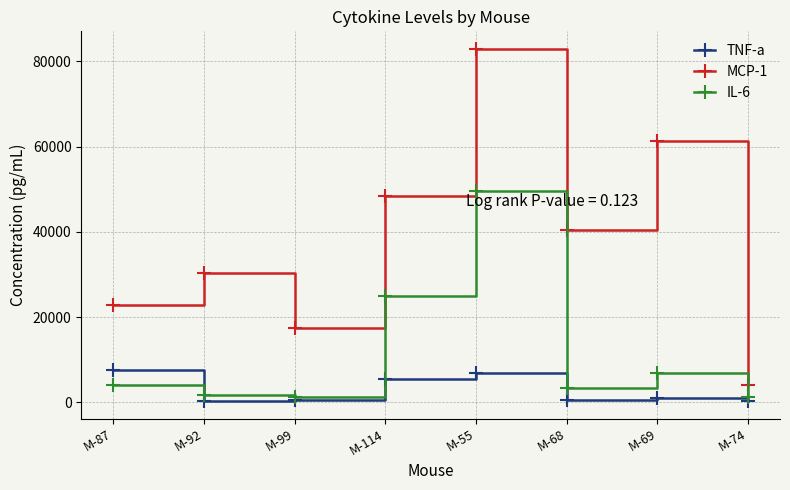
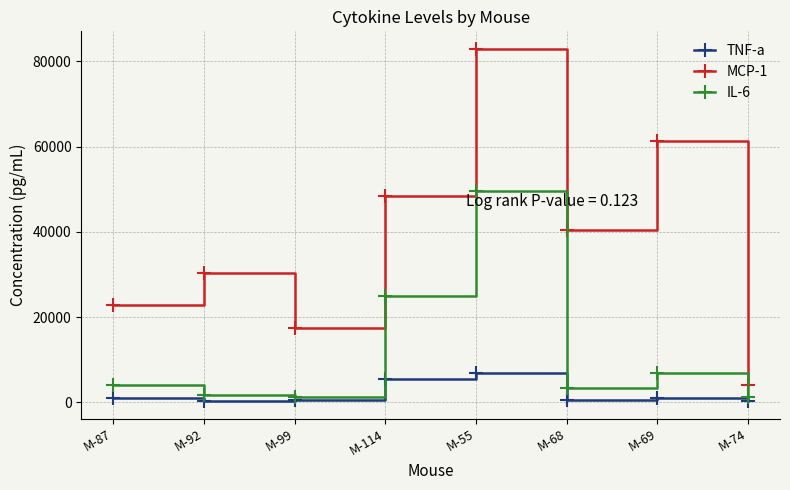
TNF-a, M-87: 8000 -> 1000
